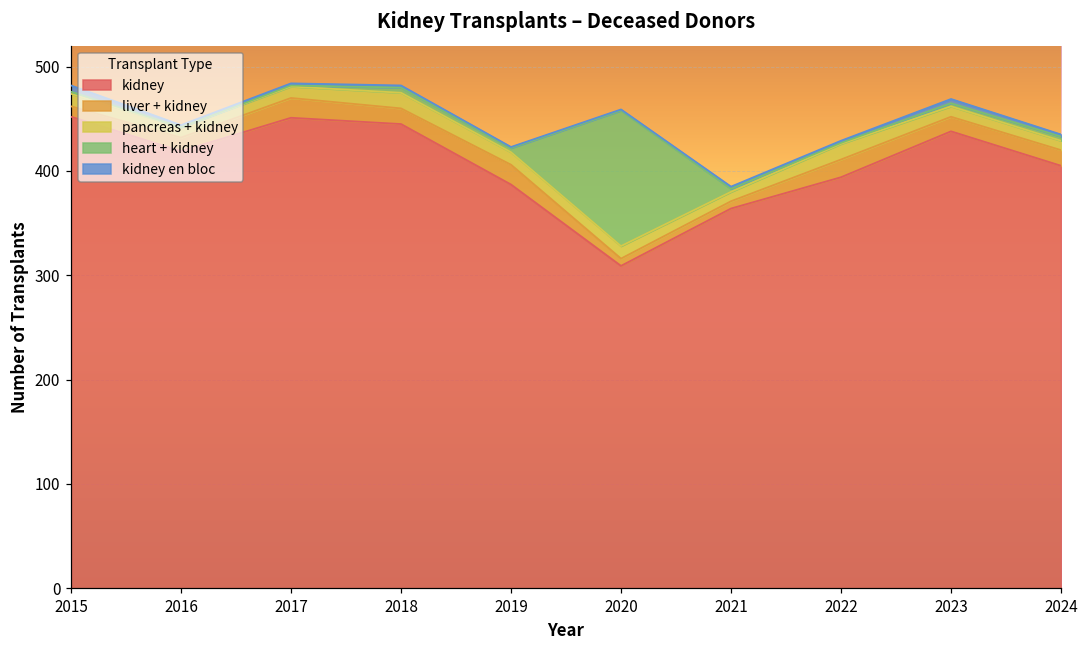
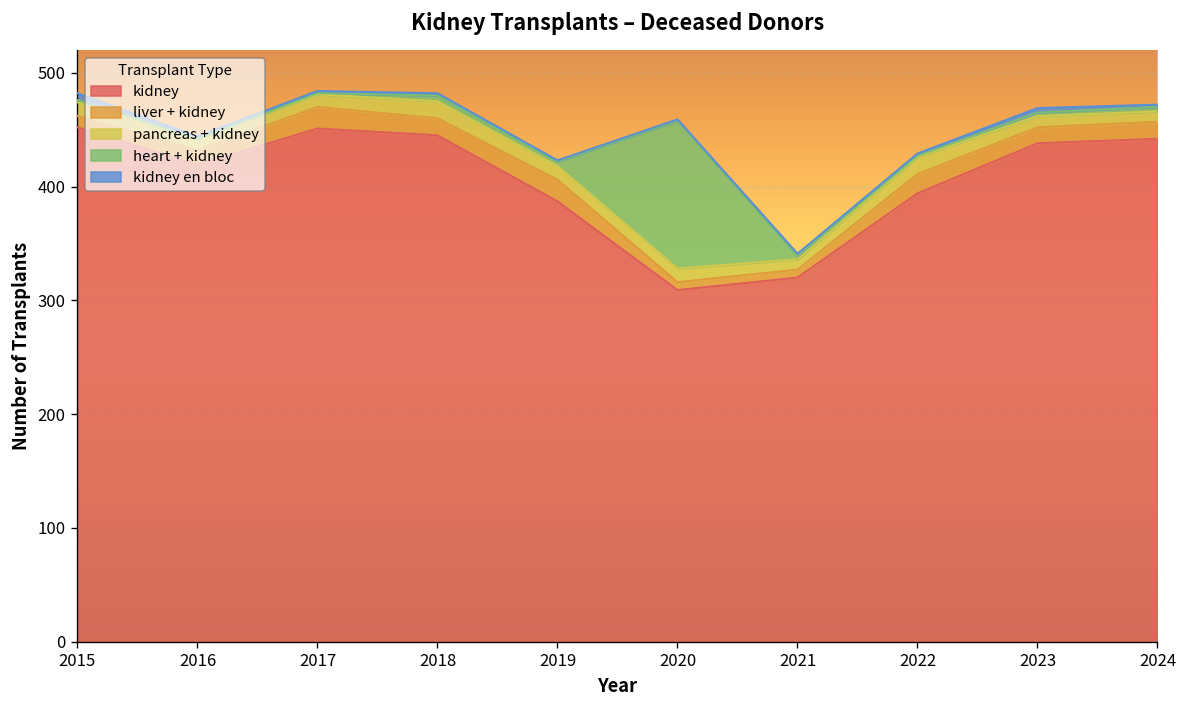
kidney, 2021: 360 -> 320
kidney, 2024: 410 -> 440
